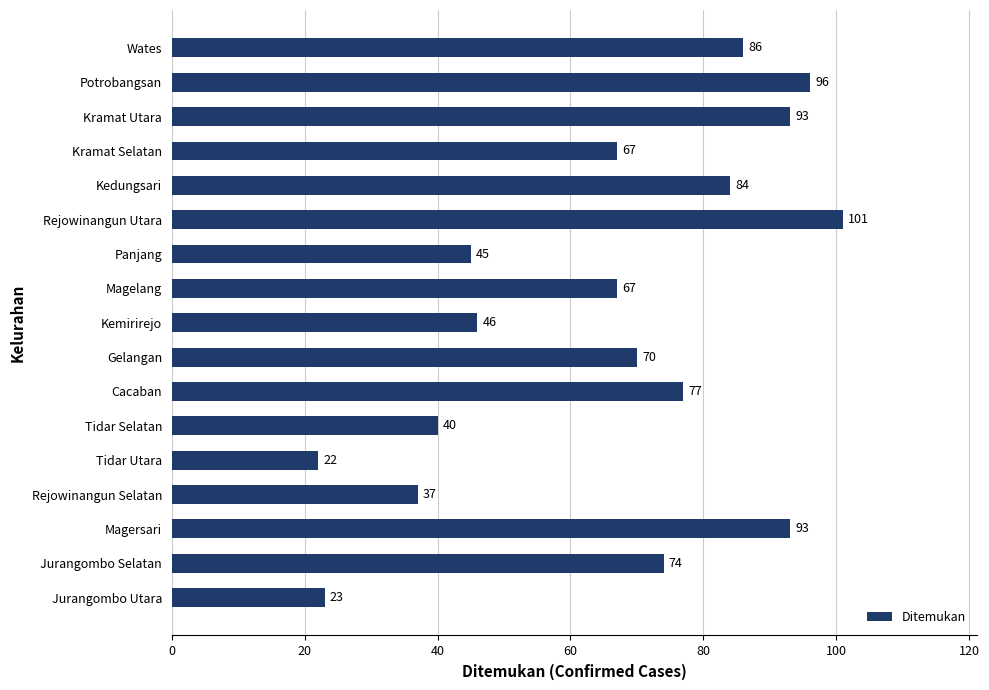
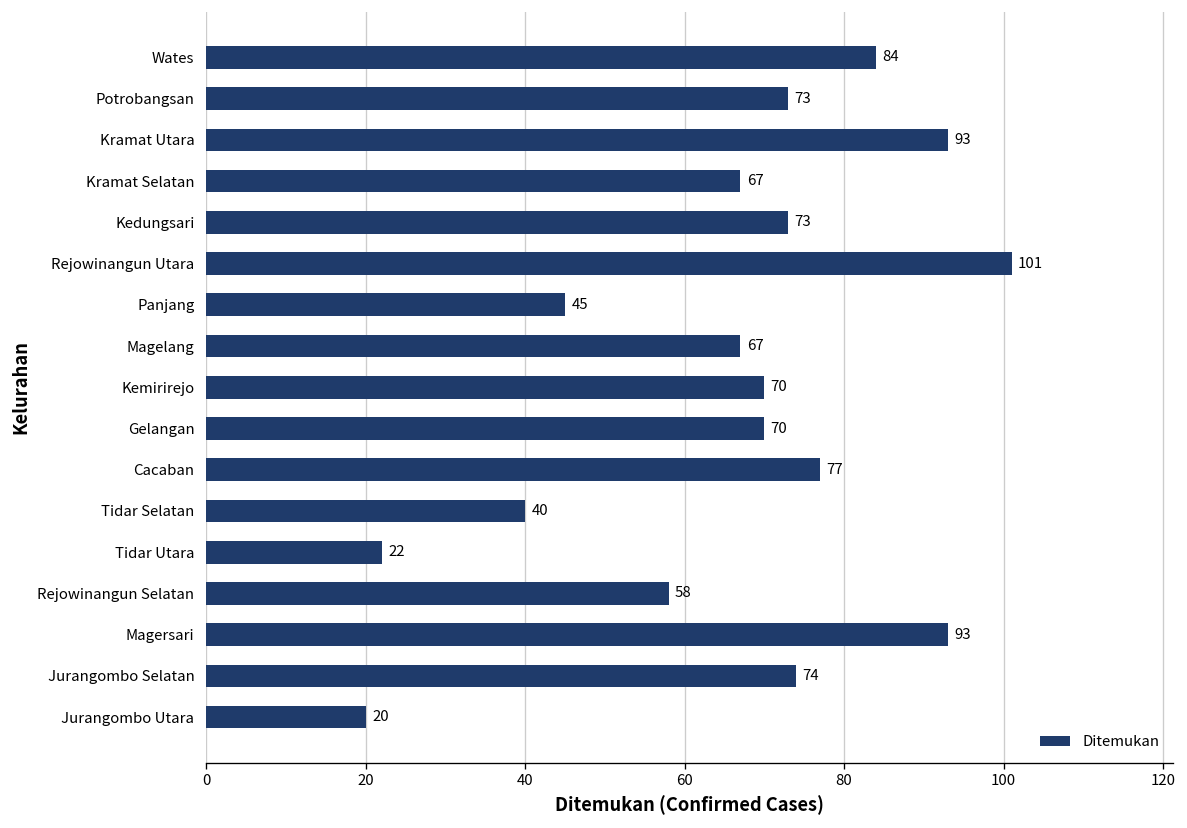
Wates: 86 -> 84
Potrobangsan: 96 -> 73
Kedungsari: 84 -> 73
Kemirirejo: 46 -> 70
Rejowinangun Selatan: 37 -> 58
Jurangombo Utara: 23 -> 20
